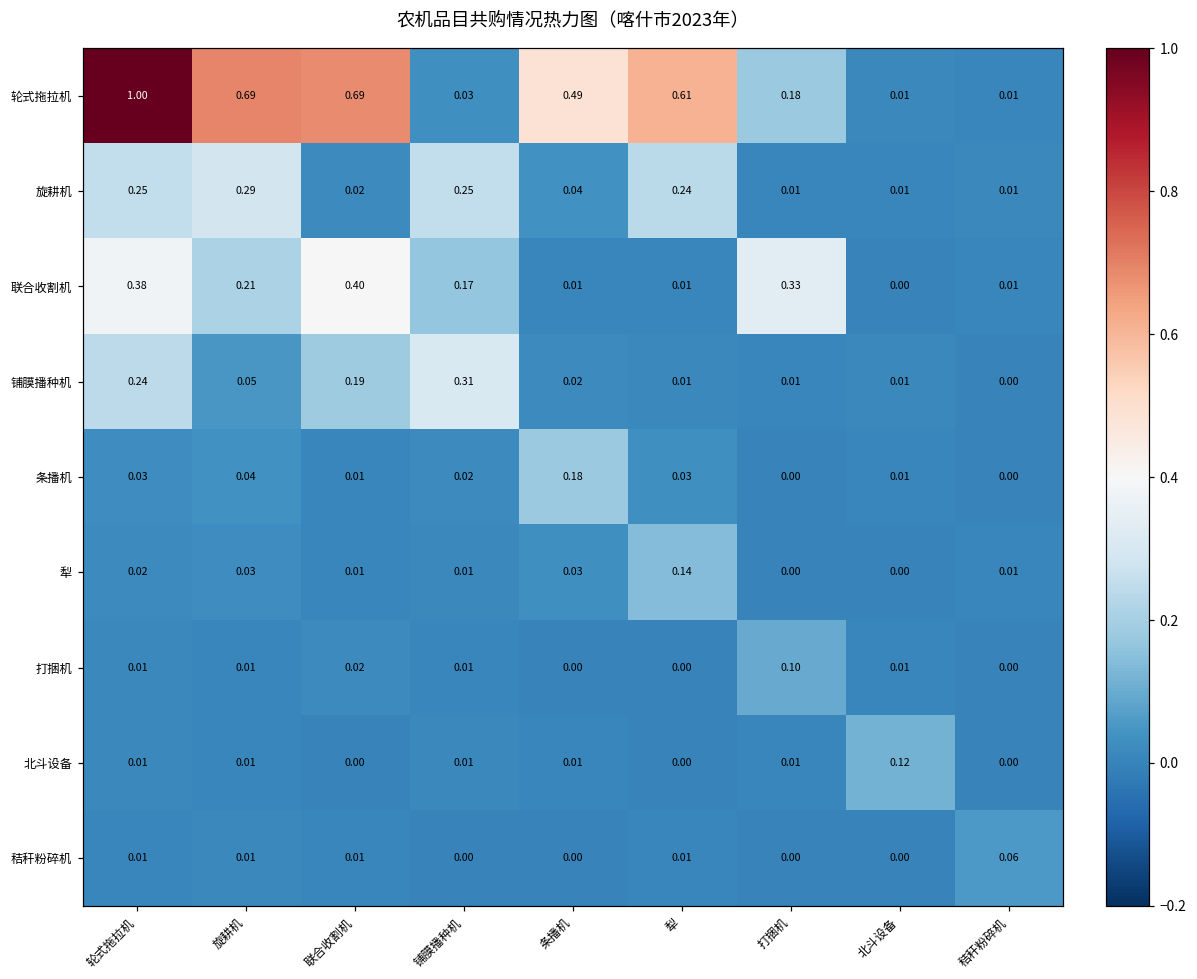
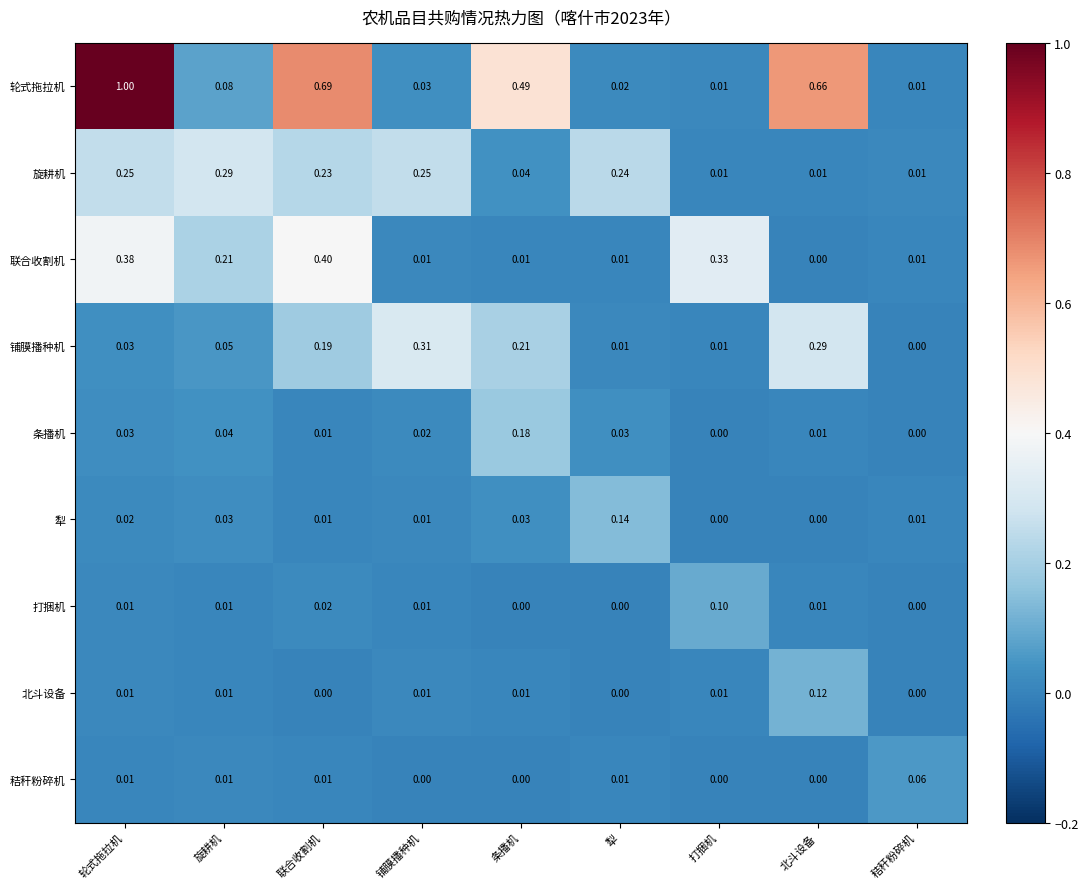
轮式拖拉机, 旋耕机: 0.69 -> 0.08
轮式拖拉机, 犁: 0.61 -> 0.02
轮式拖拉机, 打捆机: 0.18 -> 0.01
轮式拖拉机, 北斗设备: 0.01 -> 0.66
旋耕机, 联合收割机: 0.02 -> 0.23
联合收割机, 铺膜播种机: 0.17 -> 0.01
铺膜播种机, 轮式拖拉机: 0.24 -> 0.03
铺膜播种机, 条播机: 0.02 -> 0.21
铺膜播种机, 北斗设备: 0.01 -> 0.29
